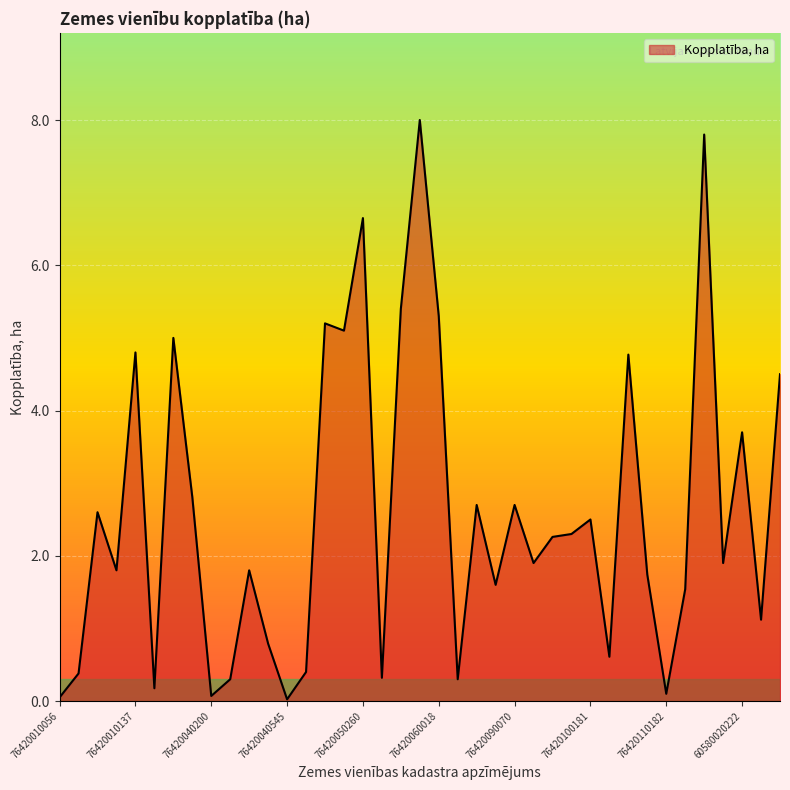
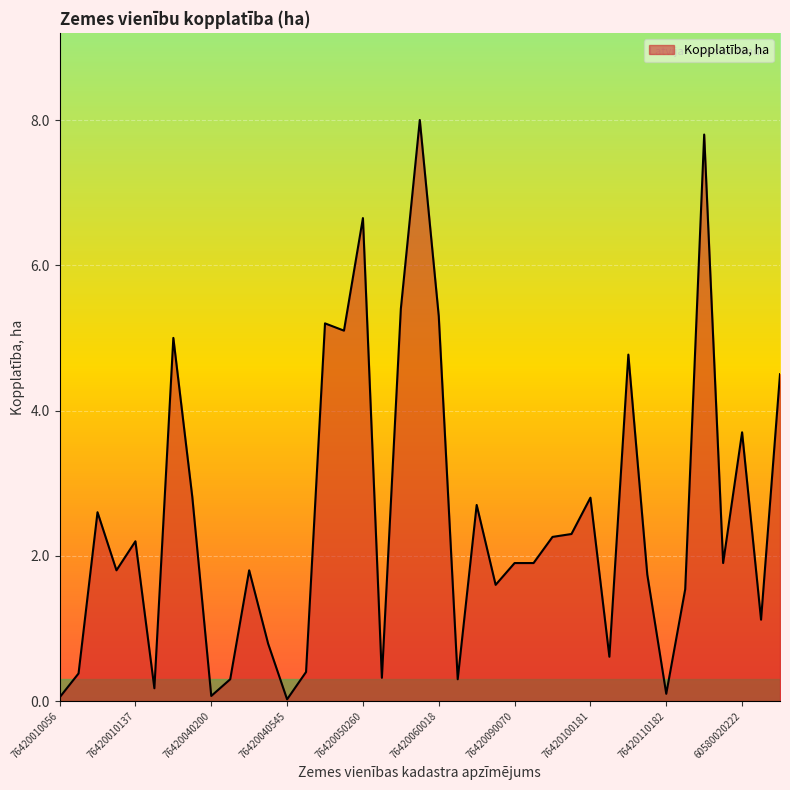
76420010137: 4.8 -> 2.2
76420090070: 2.7 -> 1.9
76420100181: 2.5 -> 2.8
